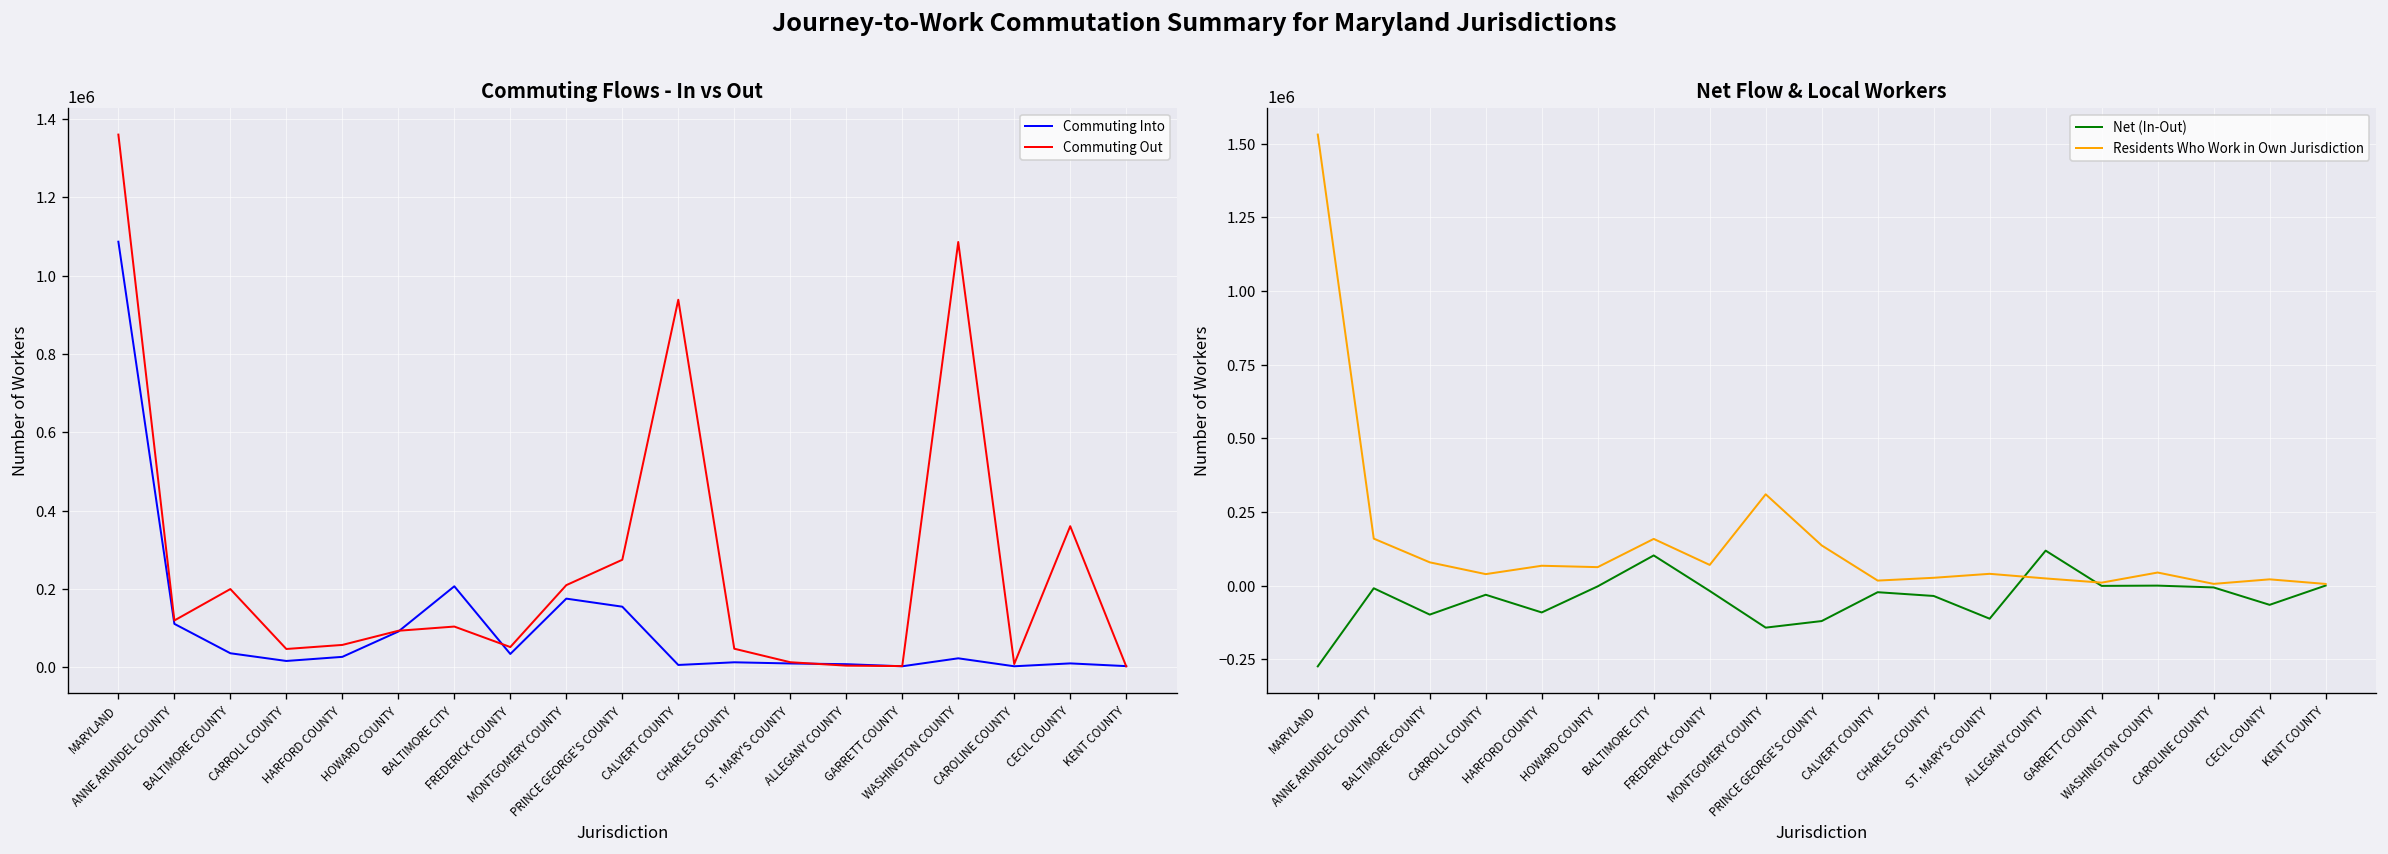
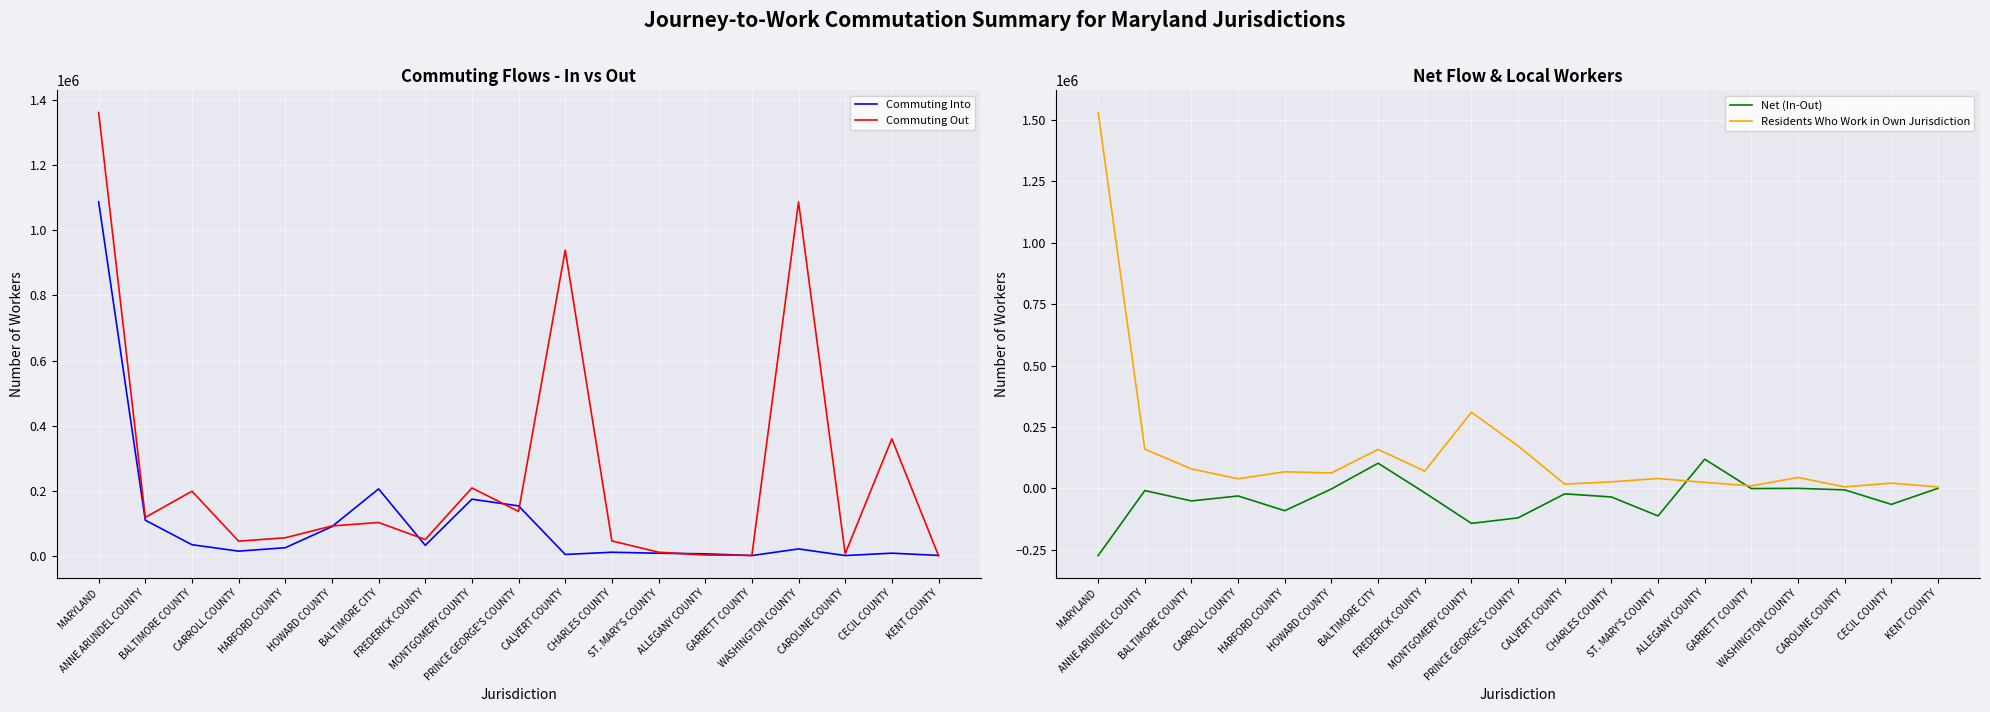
Commuting Flows - In vs Out, Commuting Out, PRINCE GEORGE'S COUNTY: 270000 -> 140000
Net Flow & Local Workers, Net (In-Out), BALTIMORE COUNTY: -100000 -> -50000
Net Flow & Local Workers, Residents Who Work in Own Jurisdiction, PRINCE GEORGE'S COUNTY: 140000 -> 170000
